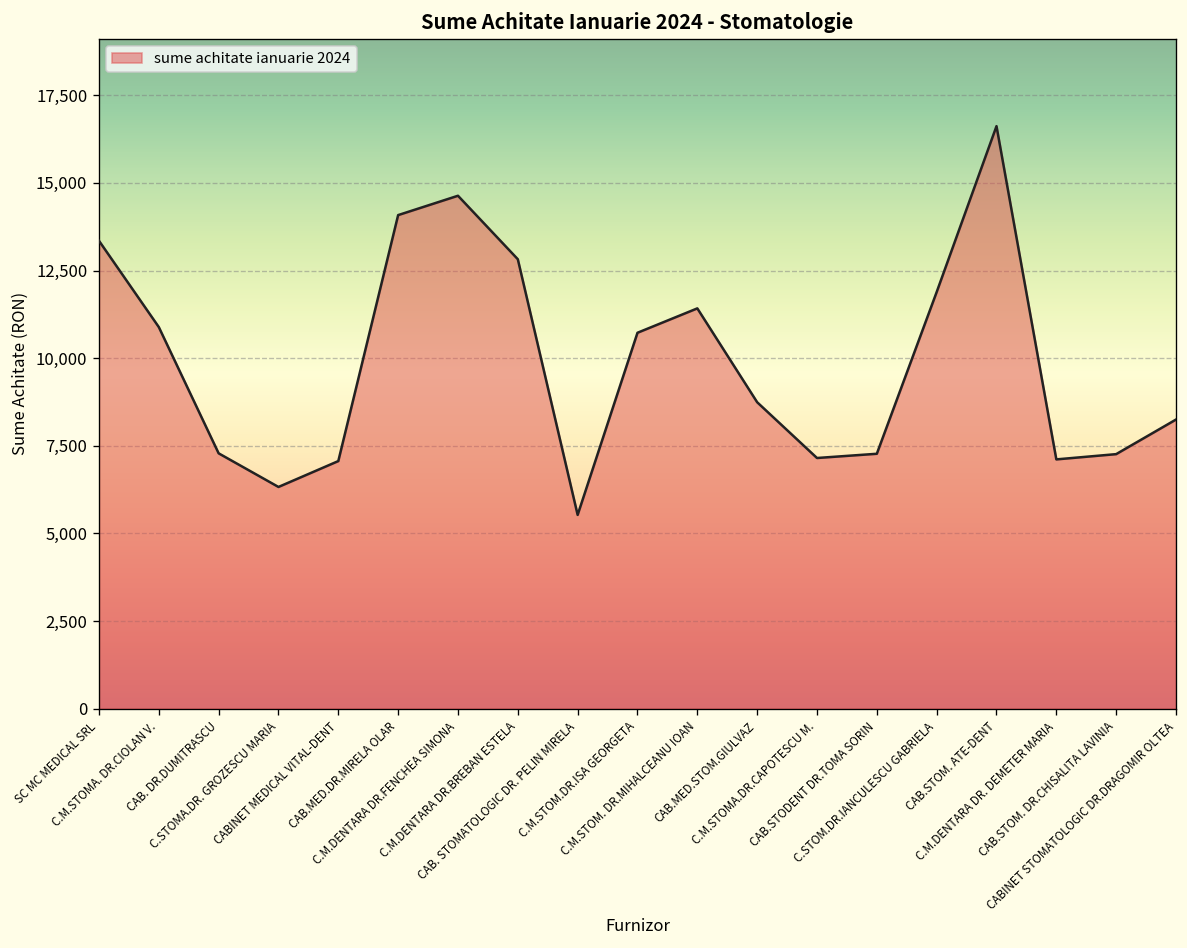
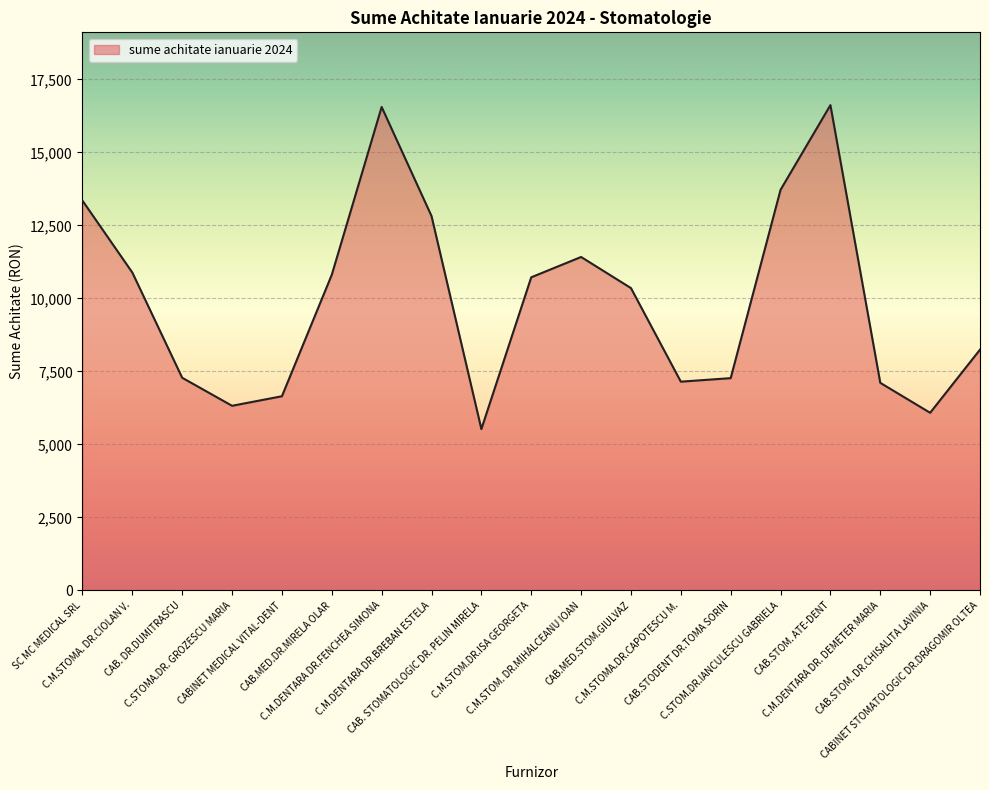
CABINET MEDICAL VITAL-DENT: 7,100 -> 6,700
CAB.MED.DR.MIRELA OLAR: 14,100 -> 10,800
C.M.DENTARA DR.FENCHEA SIMONA: 14,600 -> 16,600
CAB.MED.STOM.GIULVAZ: 8,700 -> 10,400
C.STOM.DR.IANCULESCU GABRIELA: 11,900 -> 13,700
CAB.STOM. DR.CHISALITA LAVINIA: 7,300 -> 6,100
